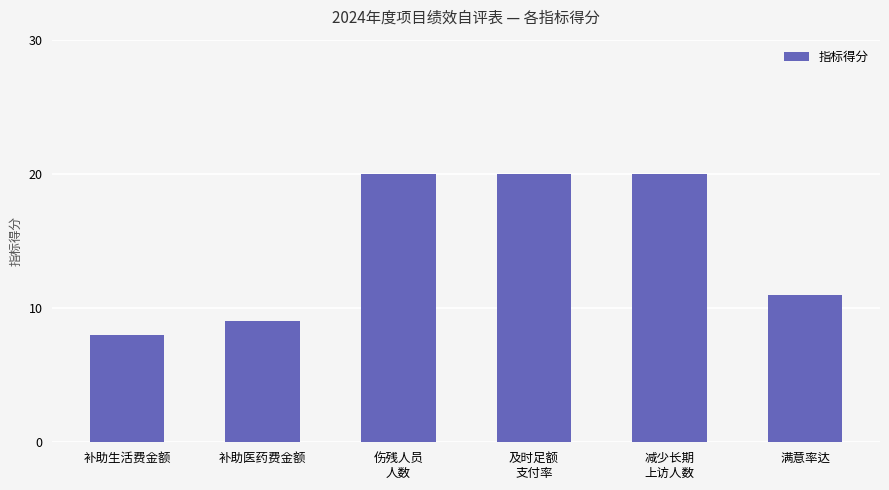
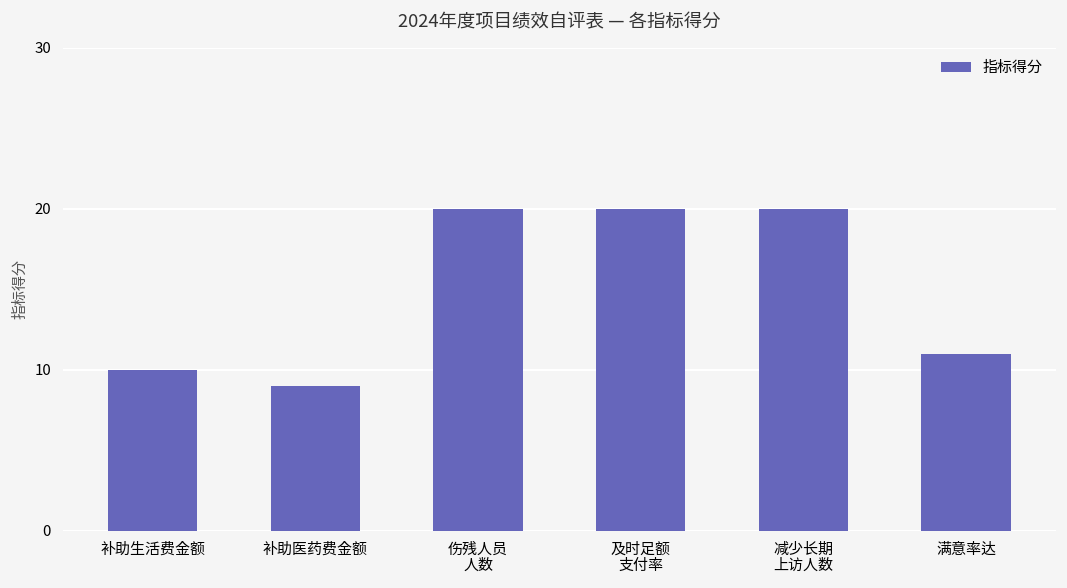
补助生活费金额: 8 -> 10
